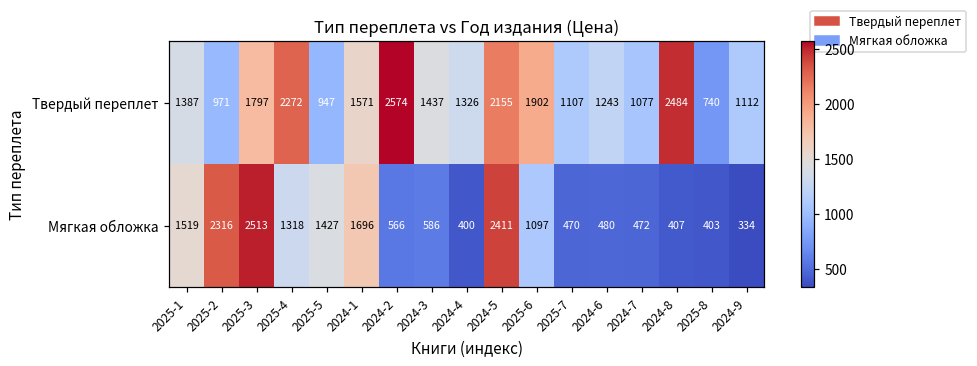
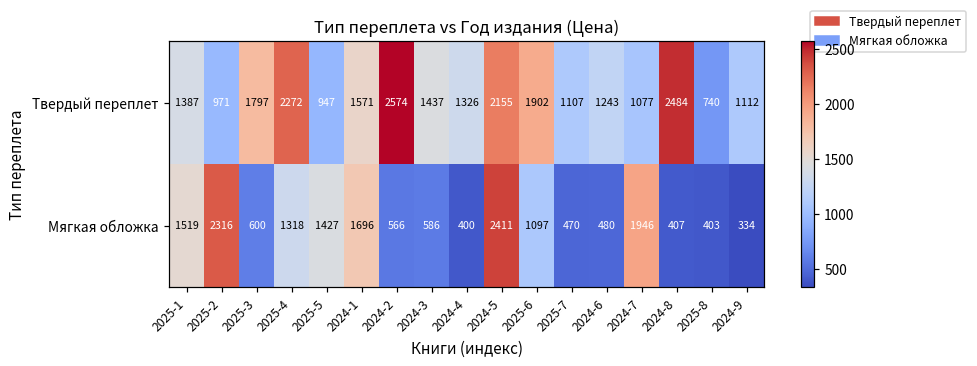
Мягкая обложка, 2025-3: 2513 -> 600
Мягкая обложка, 2024-7: 472 -> 1946
